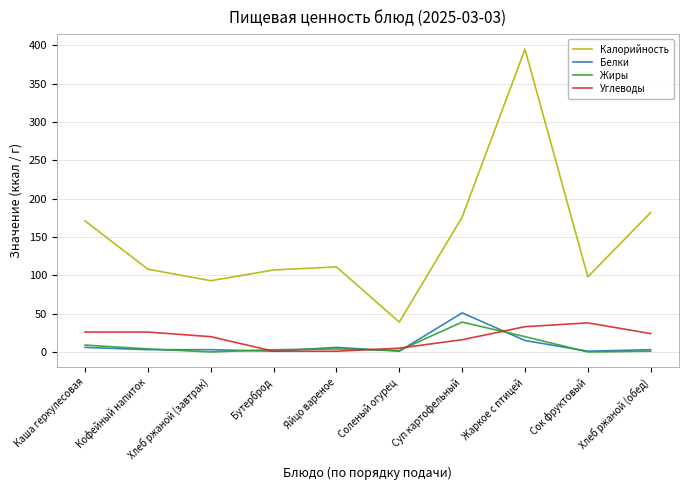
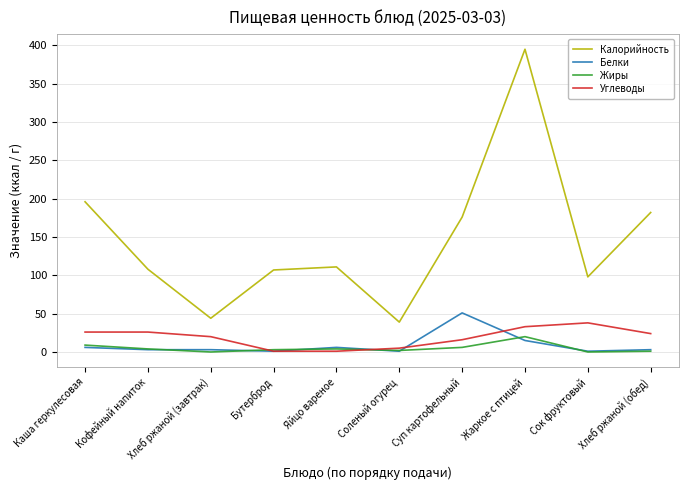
Калорийность, Каша геркулесовая: 170 -> 200
Калорийность, Хлеб ржаной (завтрак): 90 -> 40
Жиры, Суп картофельный: 40 -> 10
